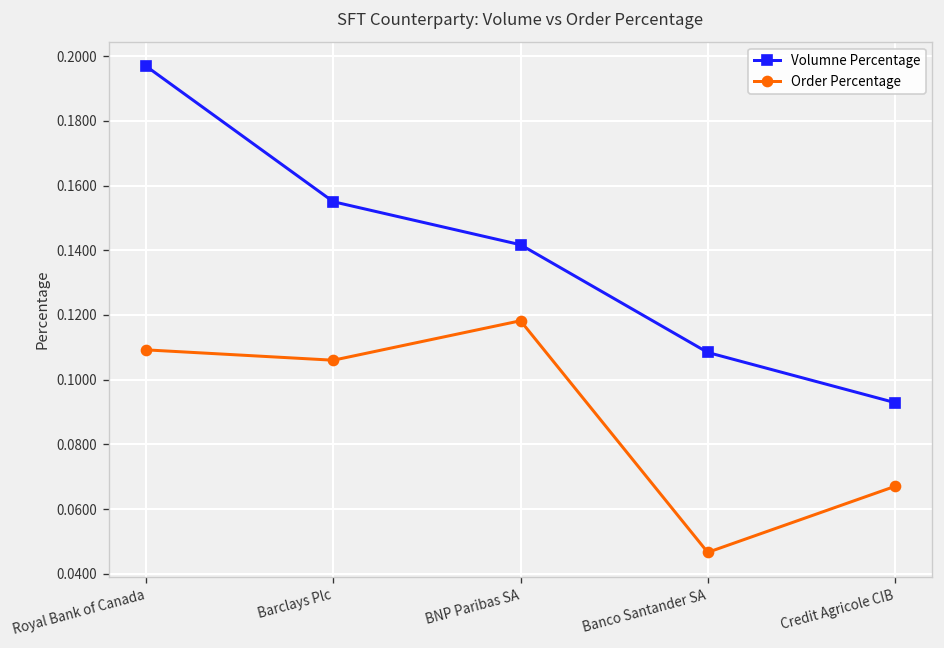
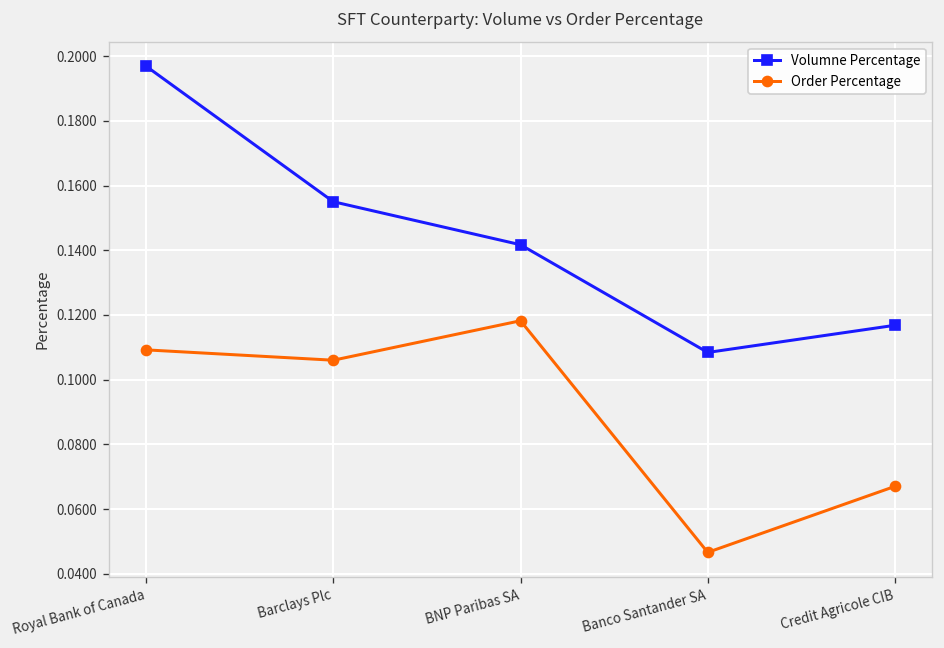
Volumne Percentage, Credit Agricole CIB: 0.093 -> 0.117
